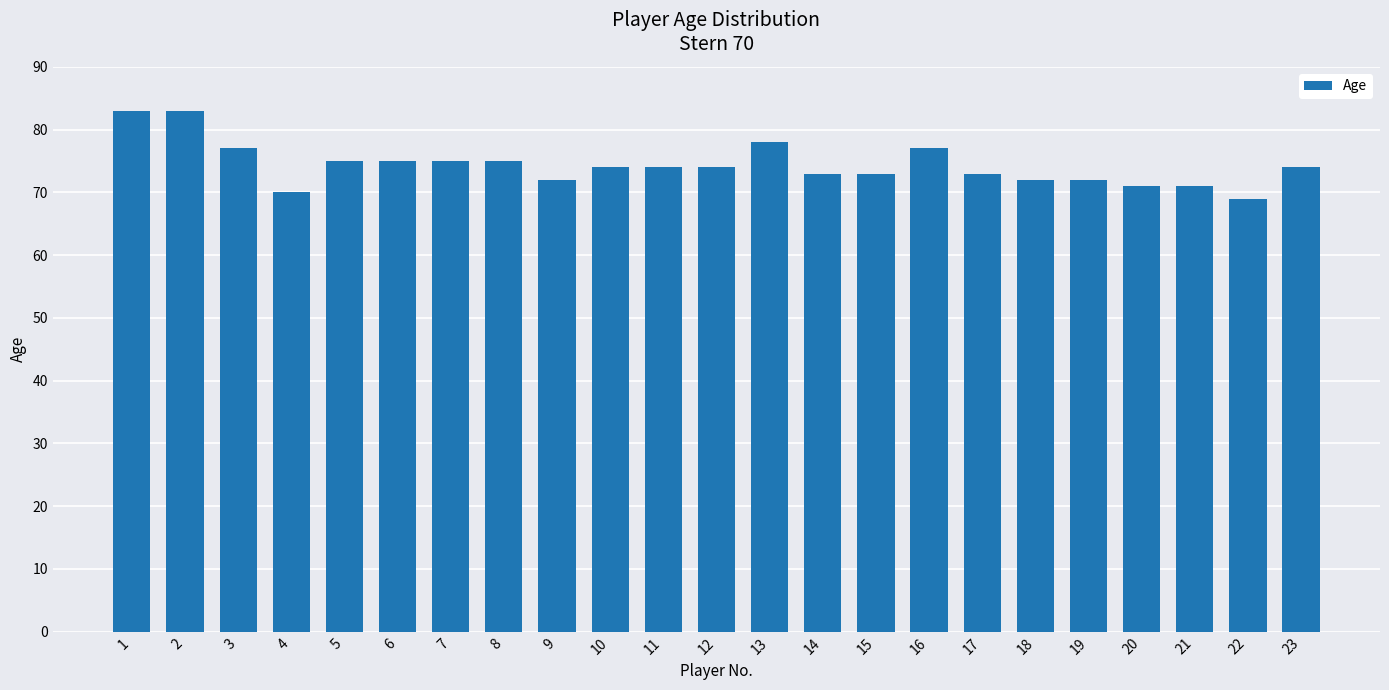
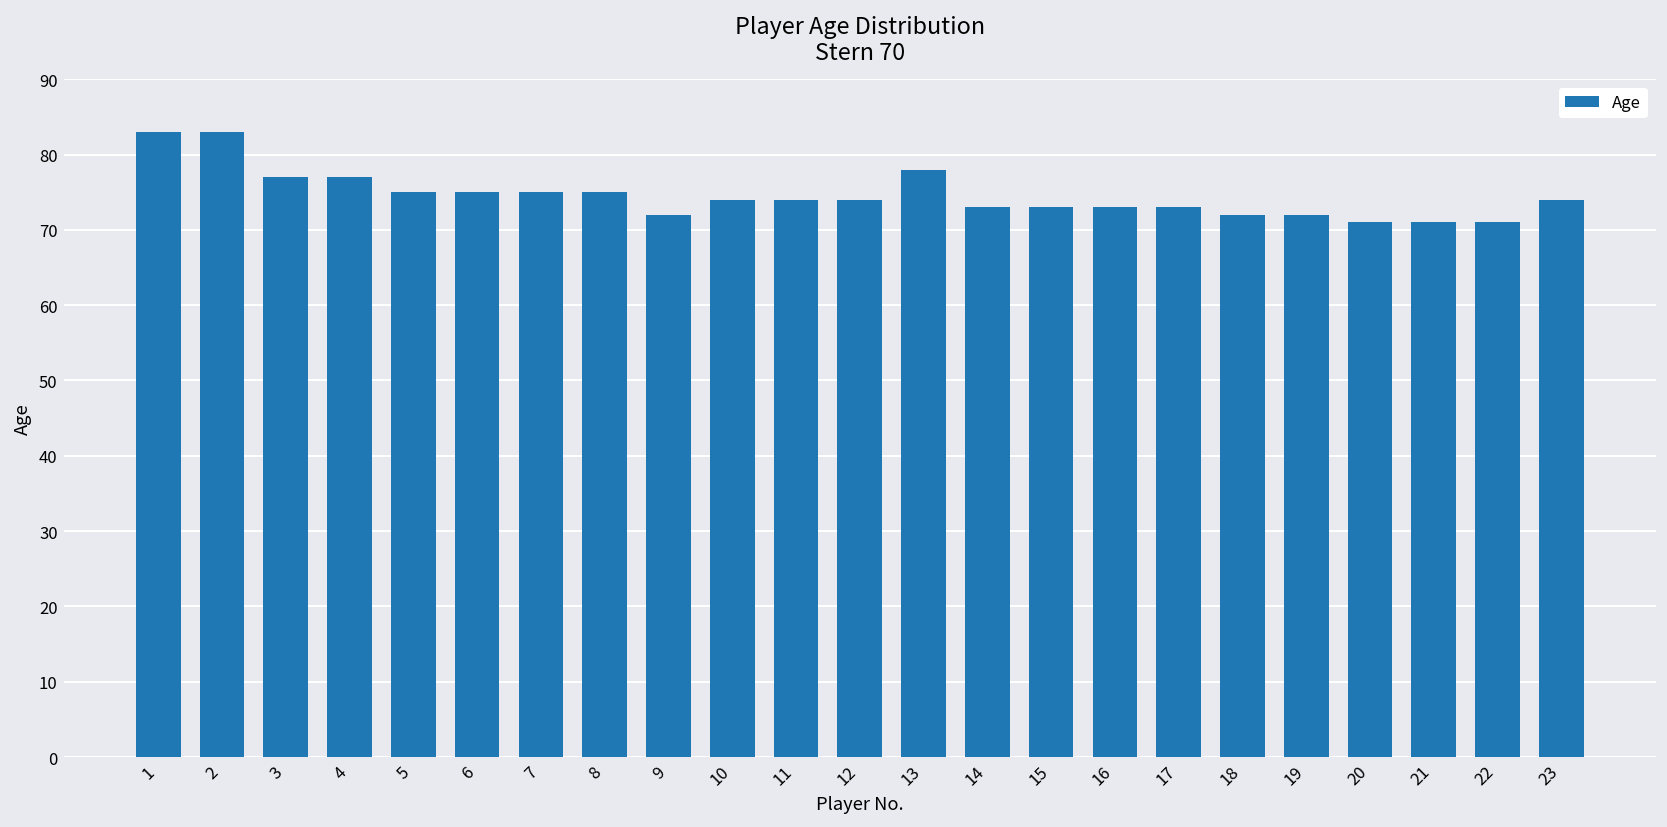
4: 70 -> 77
16: 77 -> 73
22: 69 -> 71
